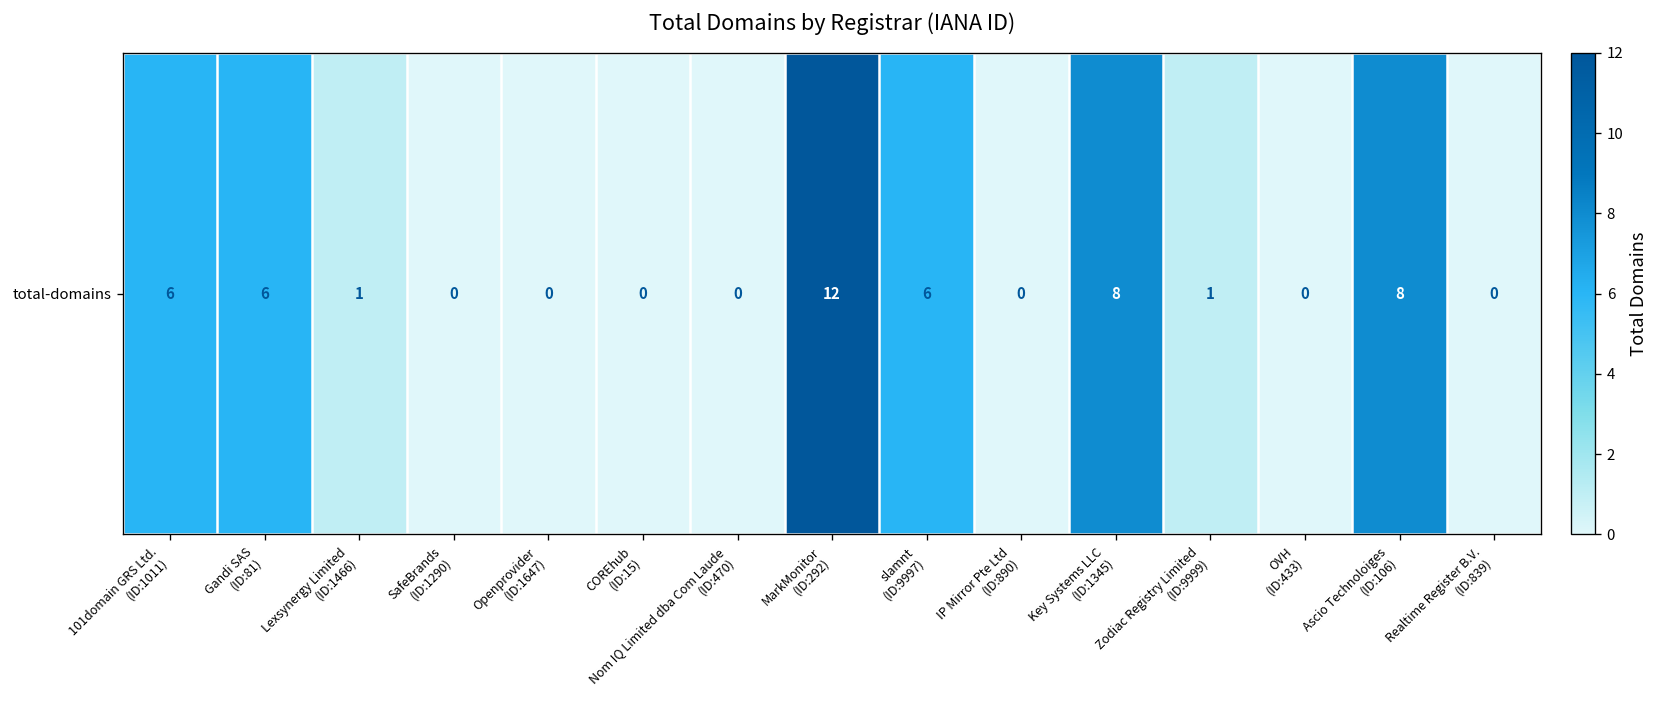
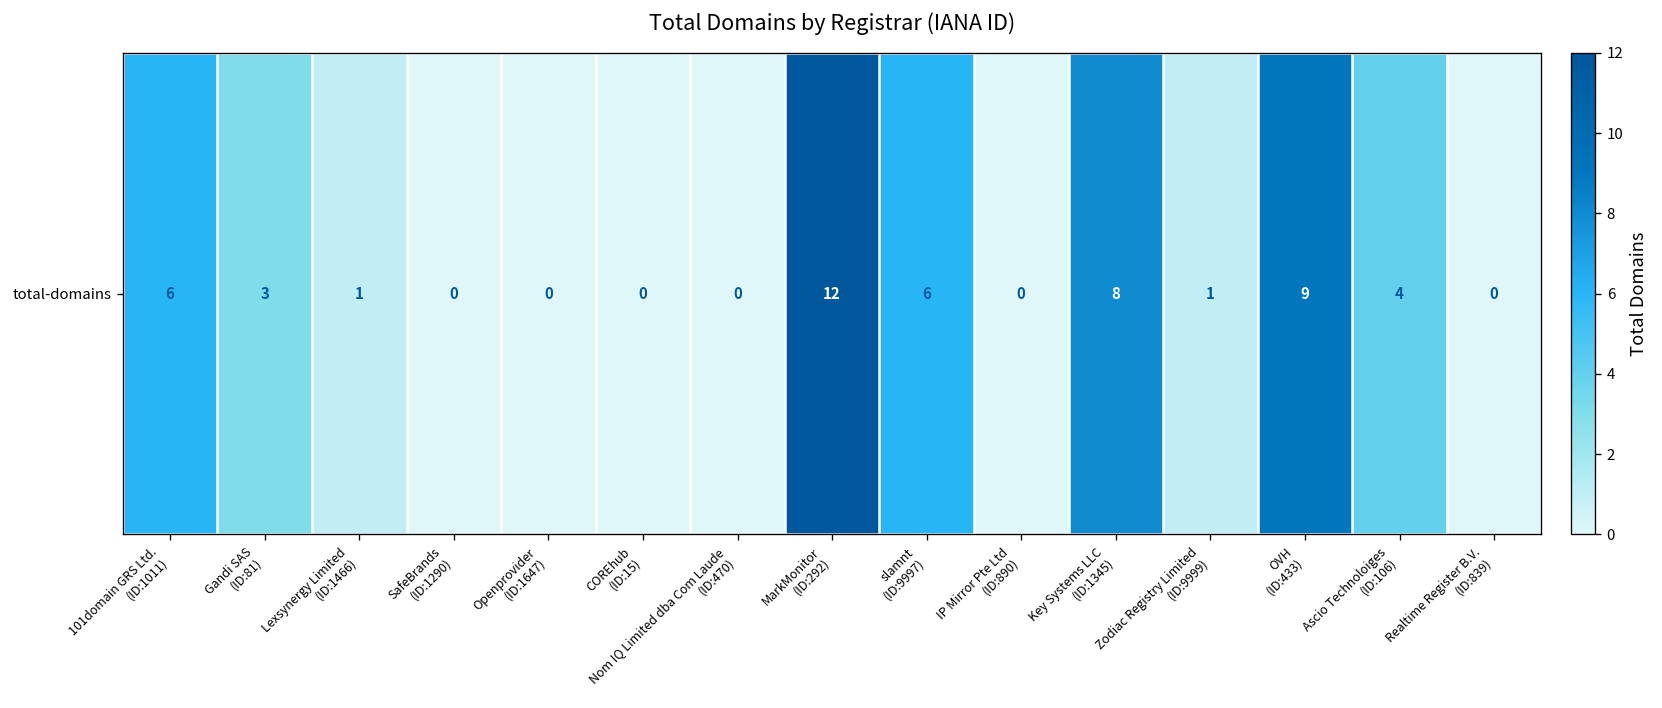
total-domains, Gandi SAS (ID:81): 6 -> 3
total-domains, OVH (ID:433): 0 -> 9
total-domains, Ascio Technoloiges (ID:106): 8 -> 4
